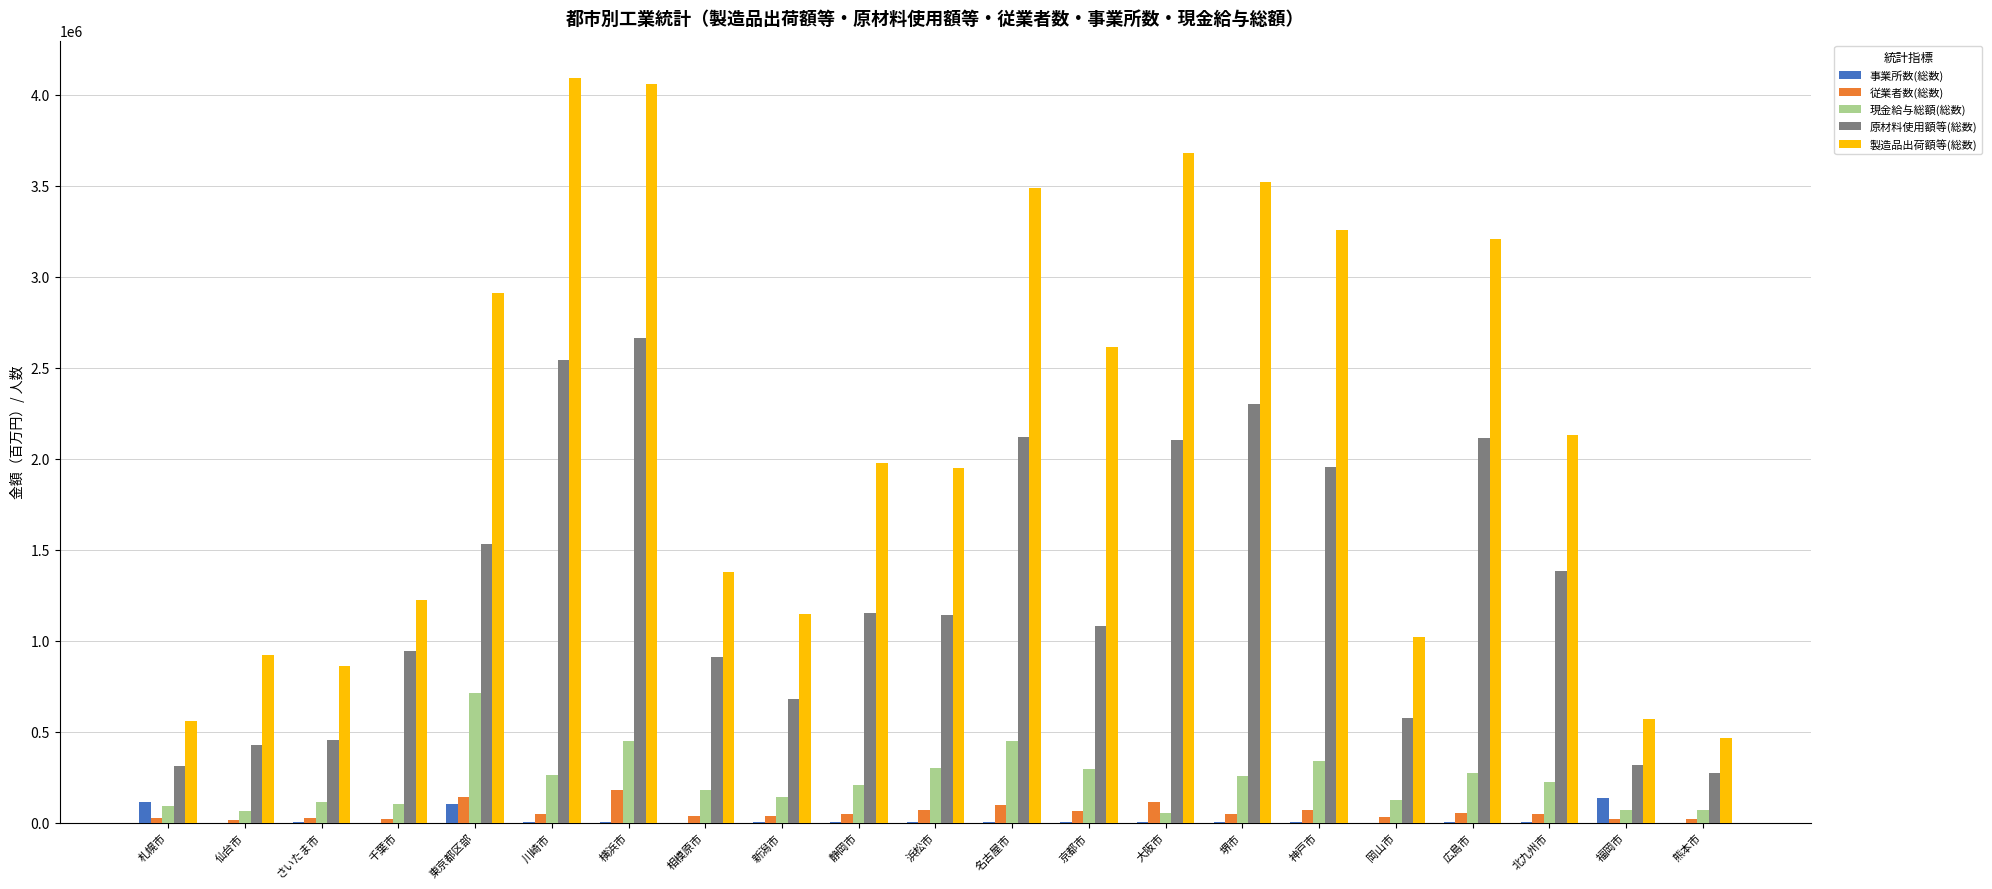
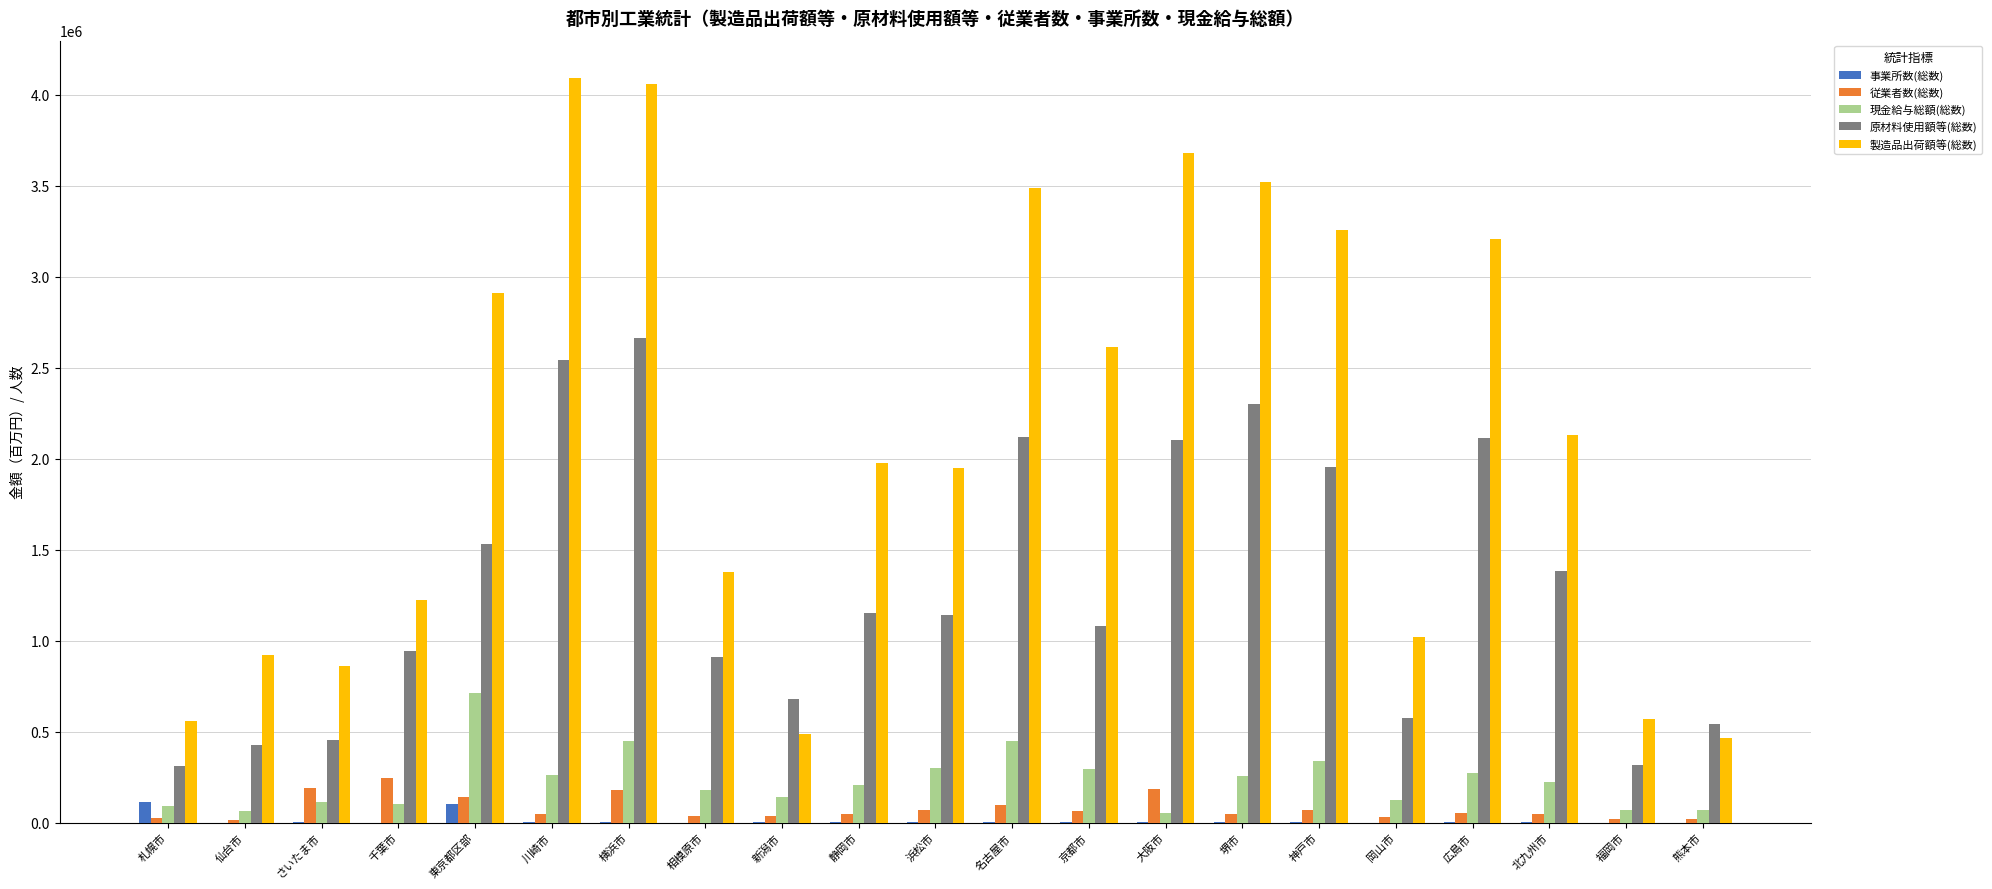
従業者数(総数), さいたま市: 30000 -> 190000
従業者数(総数), 千葉市: 20000 -> 250000
製造品出荷額等(総数), 新潟市: 1150000 -> 490000
従業者数(総数), 大阪市: 110000 -> 190000
事業所数(総数), 福岡市: 140000 -> 0
原材料使用額等(総数), 熊本市: 270000 -> 540000
